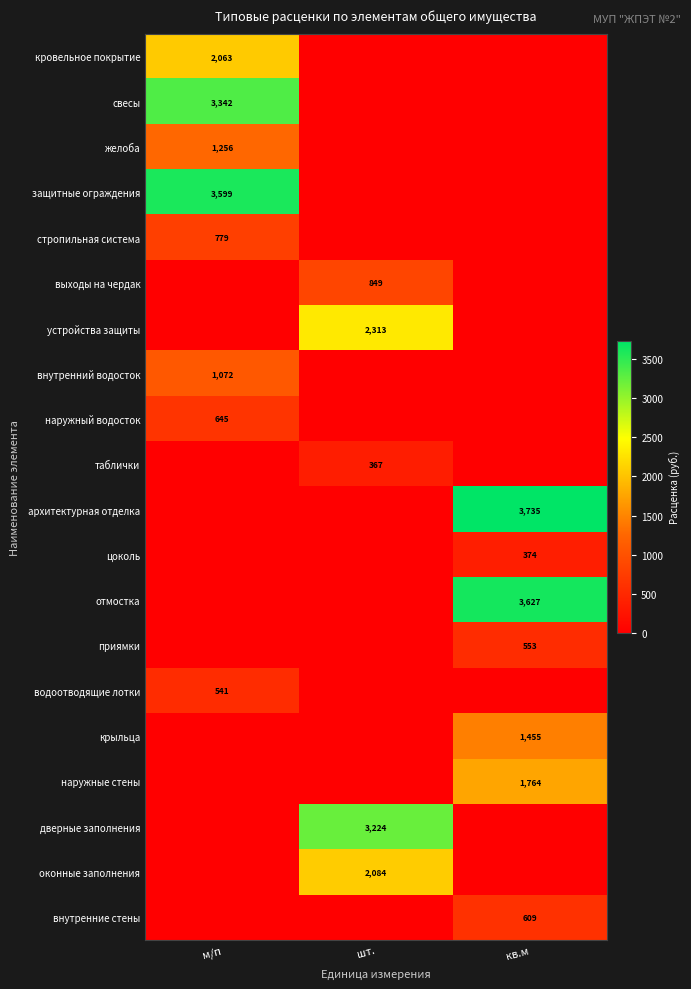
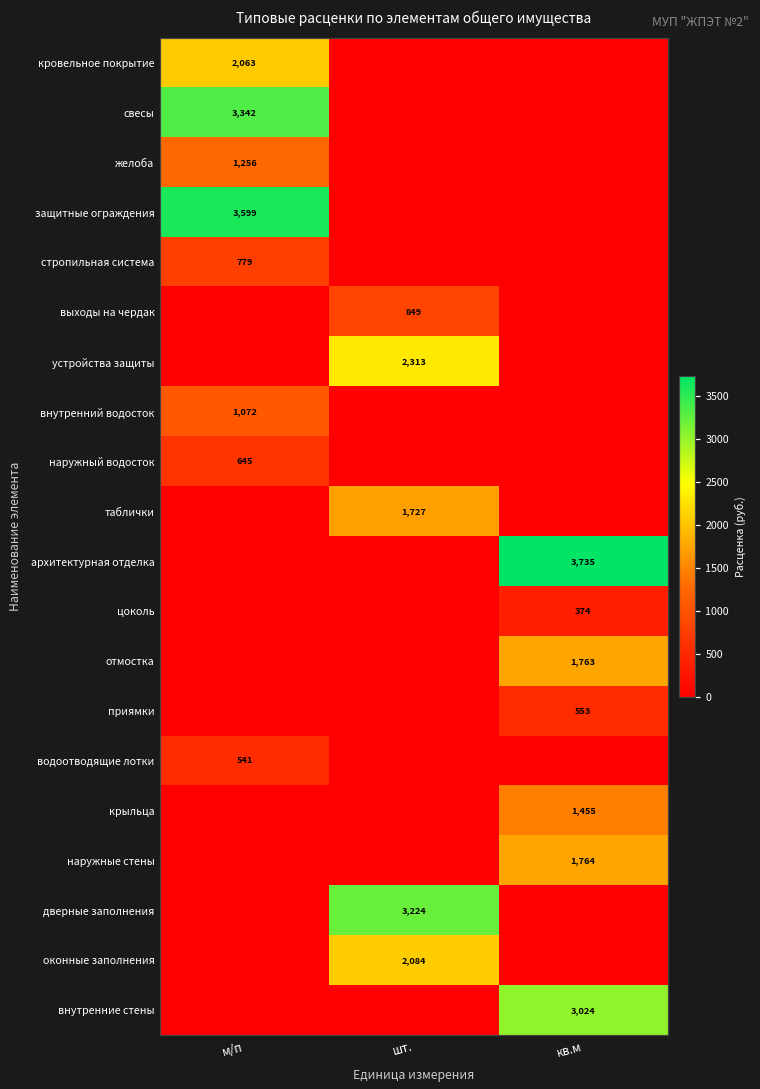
таблички, шт.: 367 -> 1,727
отмостка, кв.м: 3,627 -> 1,763
внутренние стены, кв.м: 609 -> 3,024
